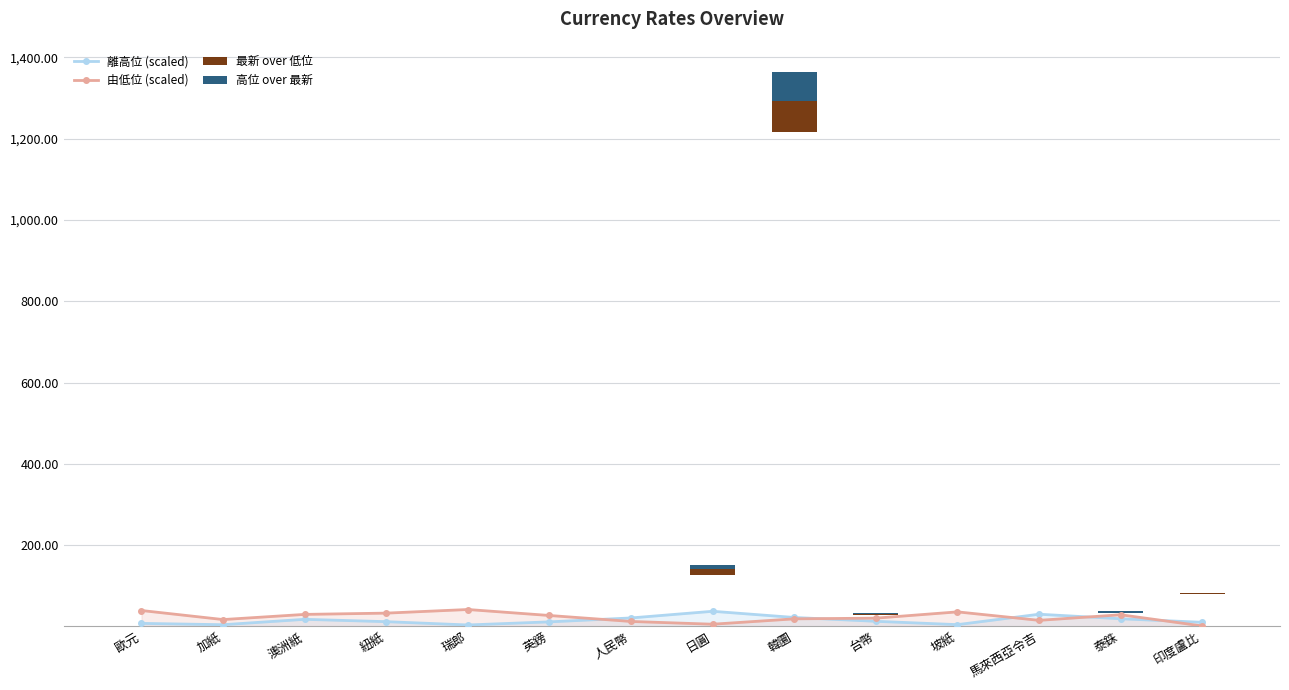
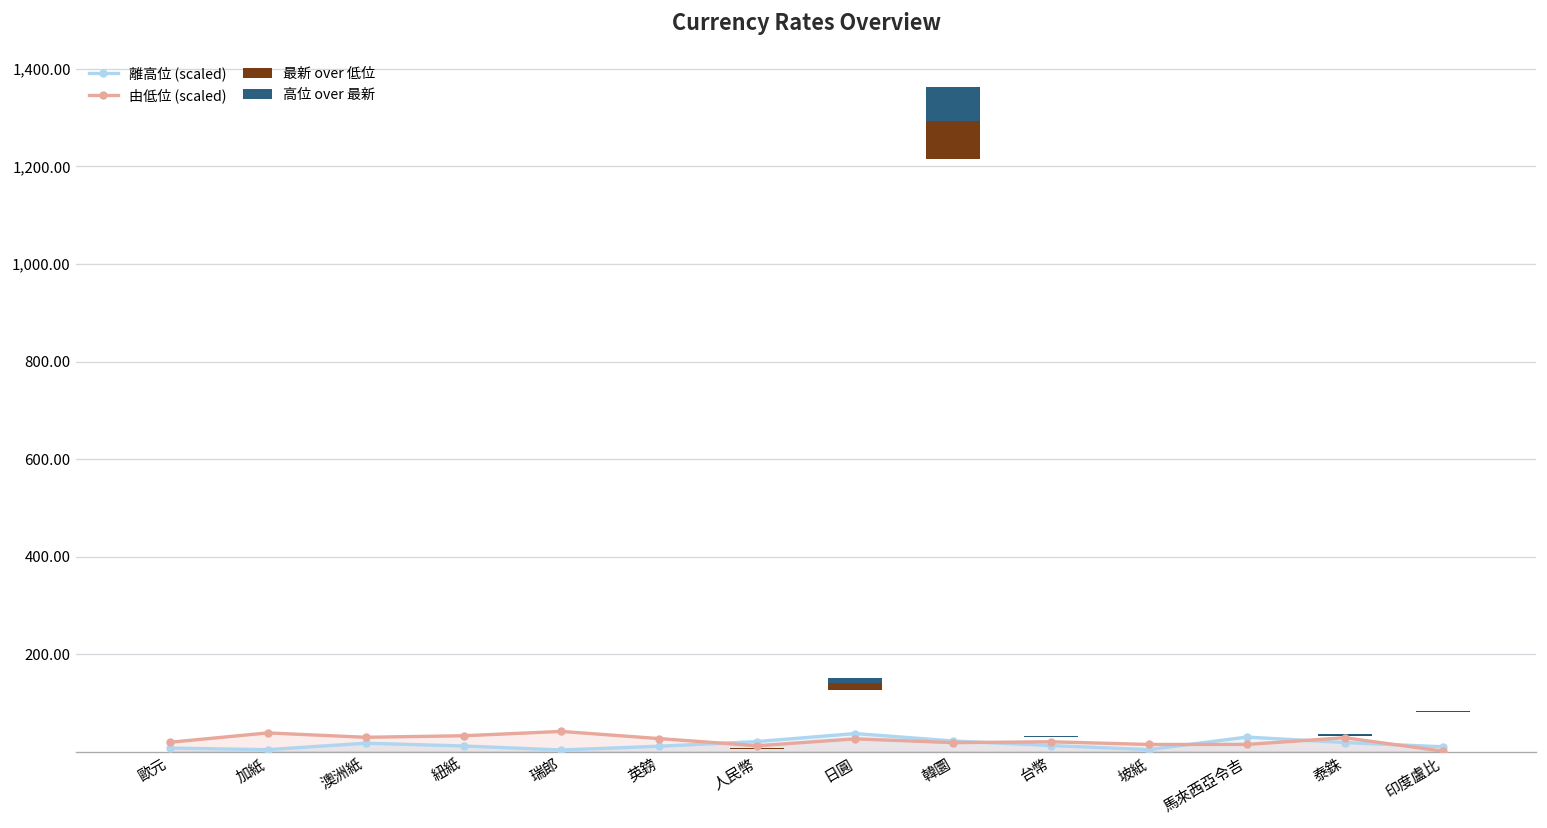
由低位 (scaled), 歐元: 40 -> 20
由低位 (scaled), 加紙: 20 -> 40
由低位 (scaled), 日圓: 10 -> 30
由低位 (scaled), 坡紙: 40 -> 20
